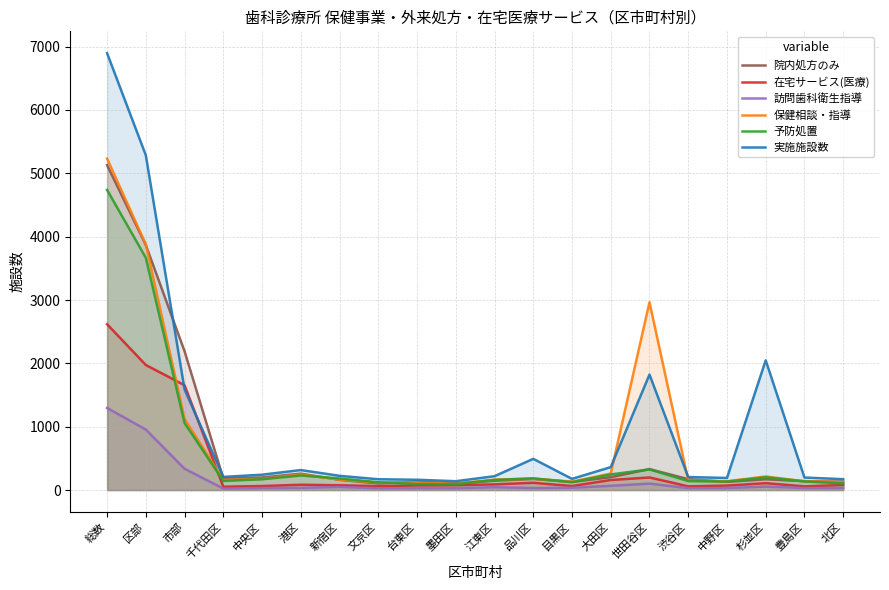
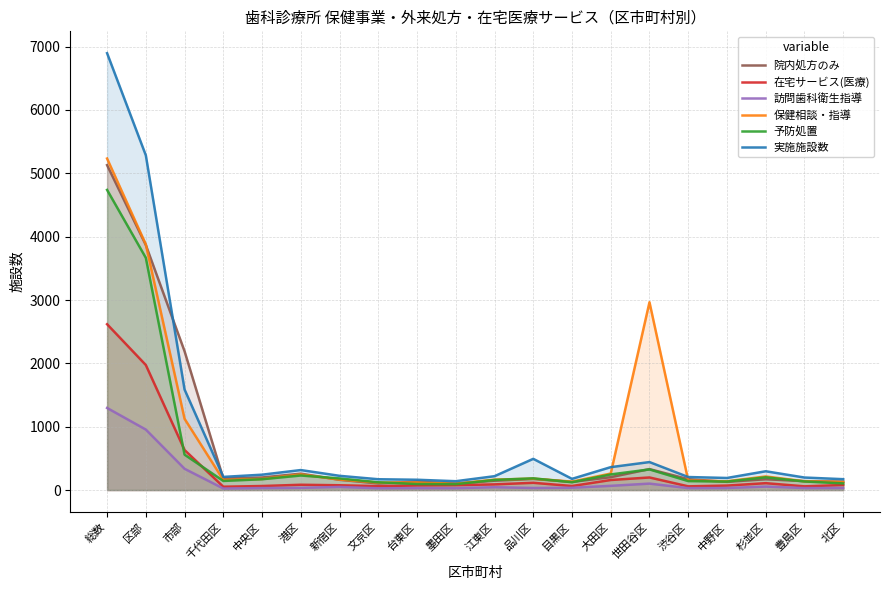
在宅サービス(医療), 市部: 1700 -> 600
予防処置, 市部: 1100 -> 600
実施施設数, 世田谷区: 1800 -> 400
実施施設数, 杉並区: 2000 -> 300
